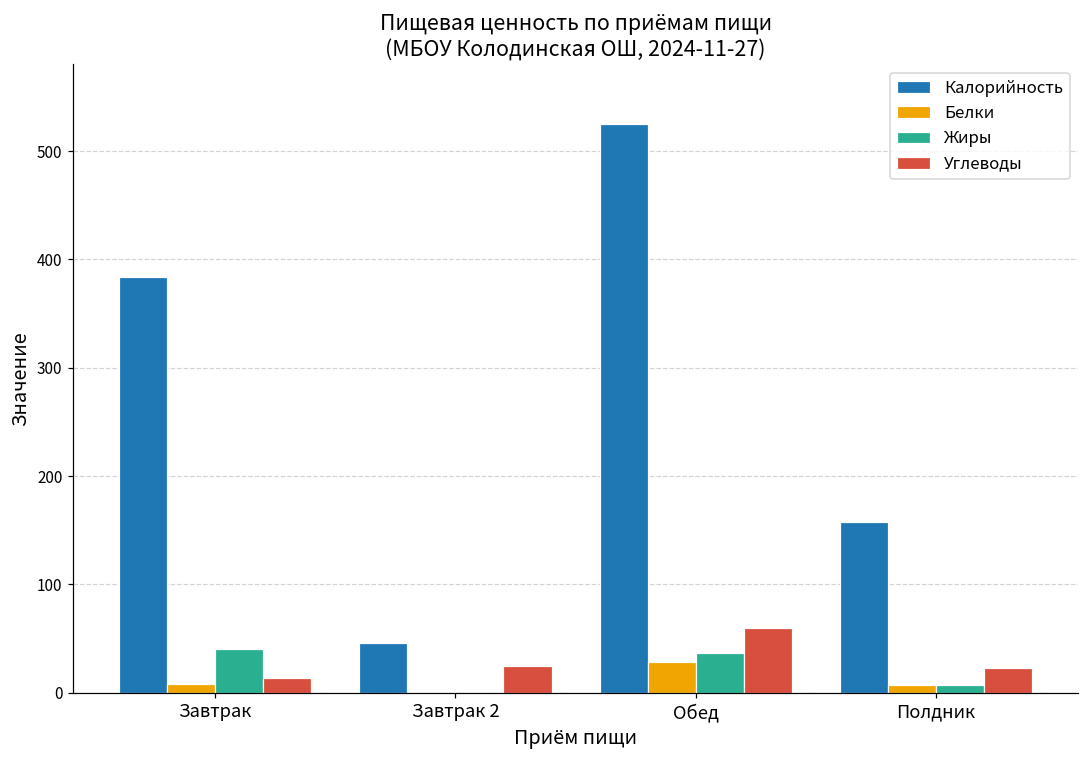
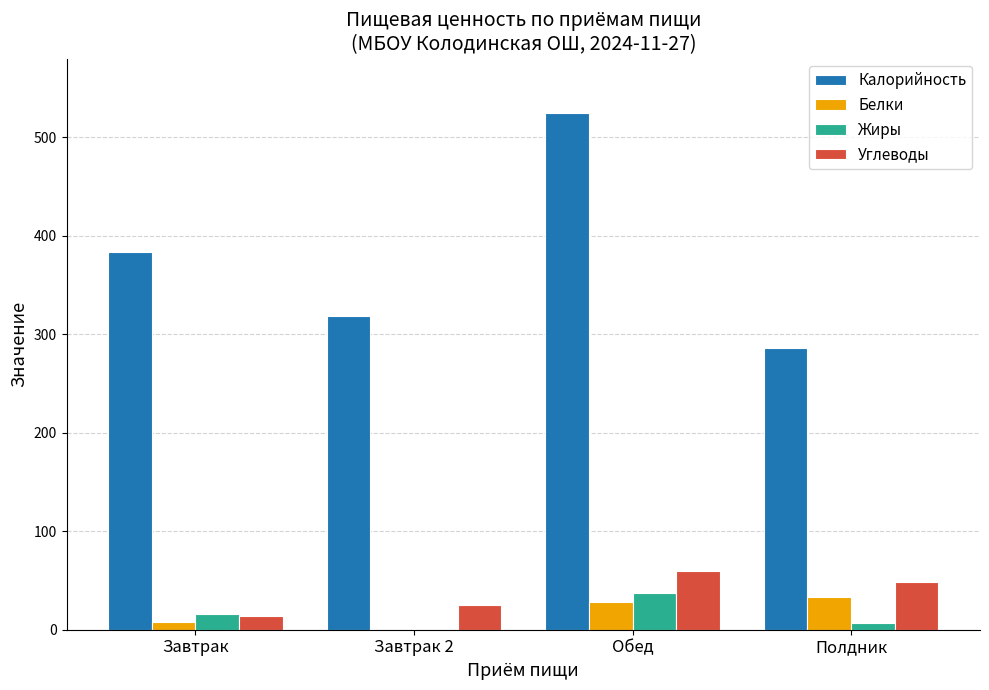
Жиры, Завтрак: 40 -> 20
Калорийность, Завтрак 2: 50 -> 320
Калорийность, Полдник: 160 -> 290
Белки, Полдник: 10 -> 30
Углеводы, Полдник: 20 -> 50
